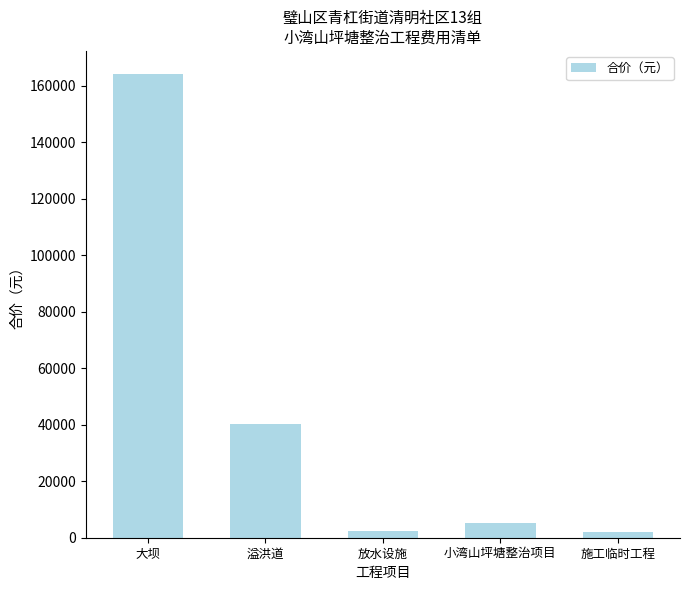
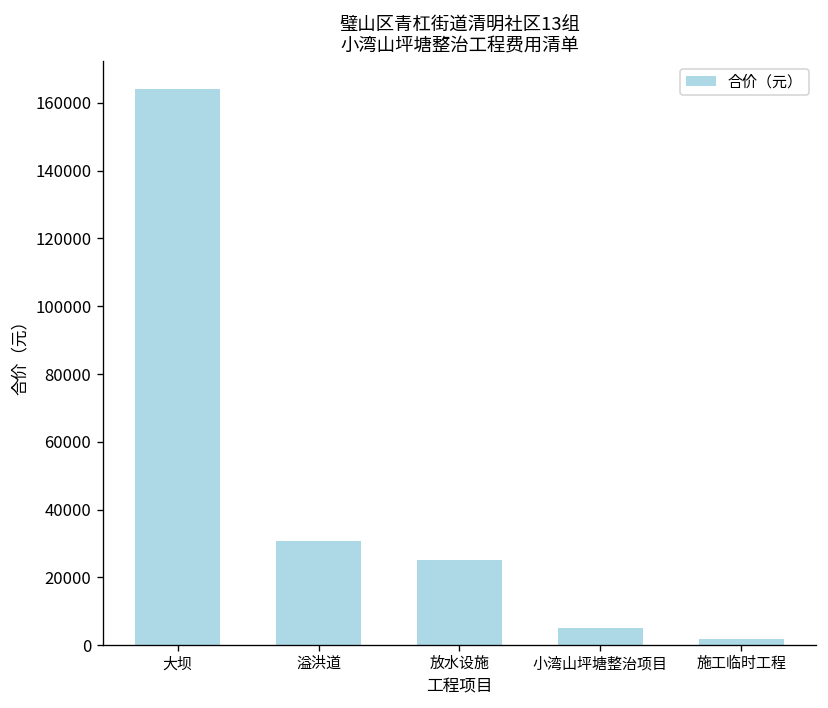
溢洪道: 40000 -> 31000
放水设施: 2000 -> 25000
